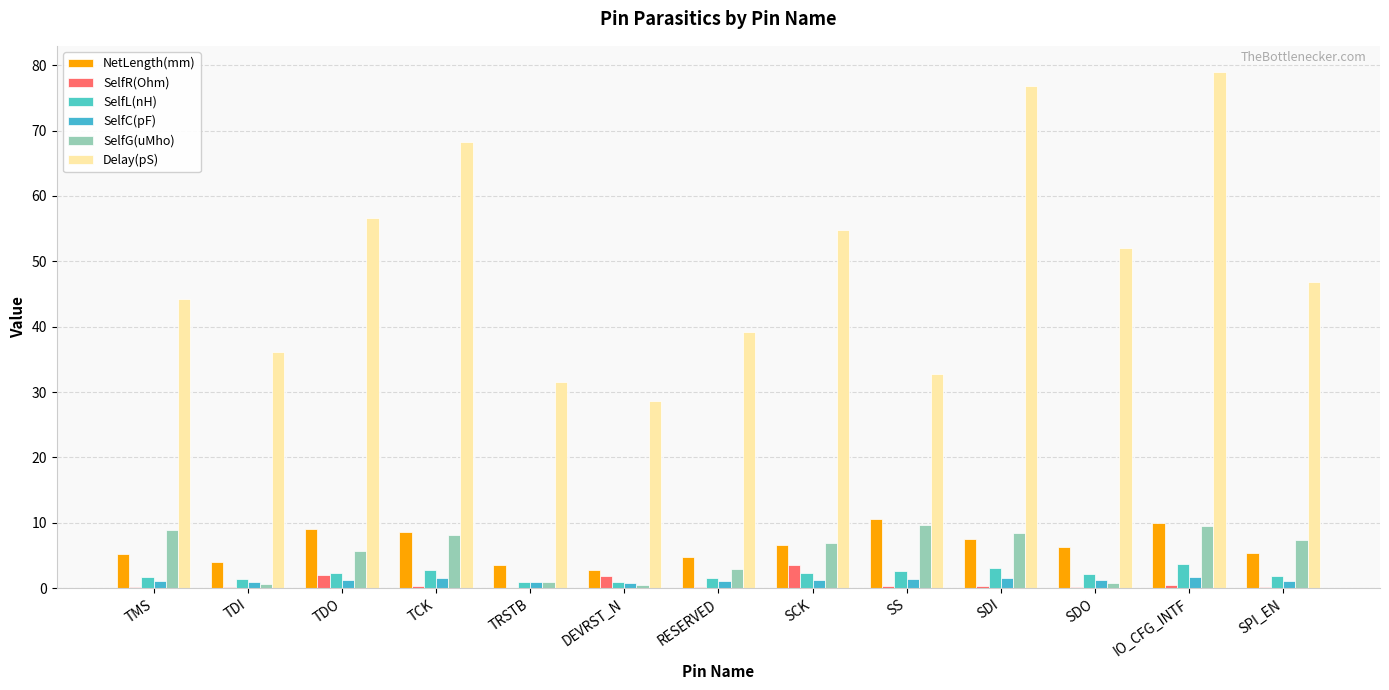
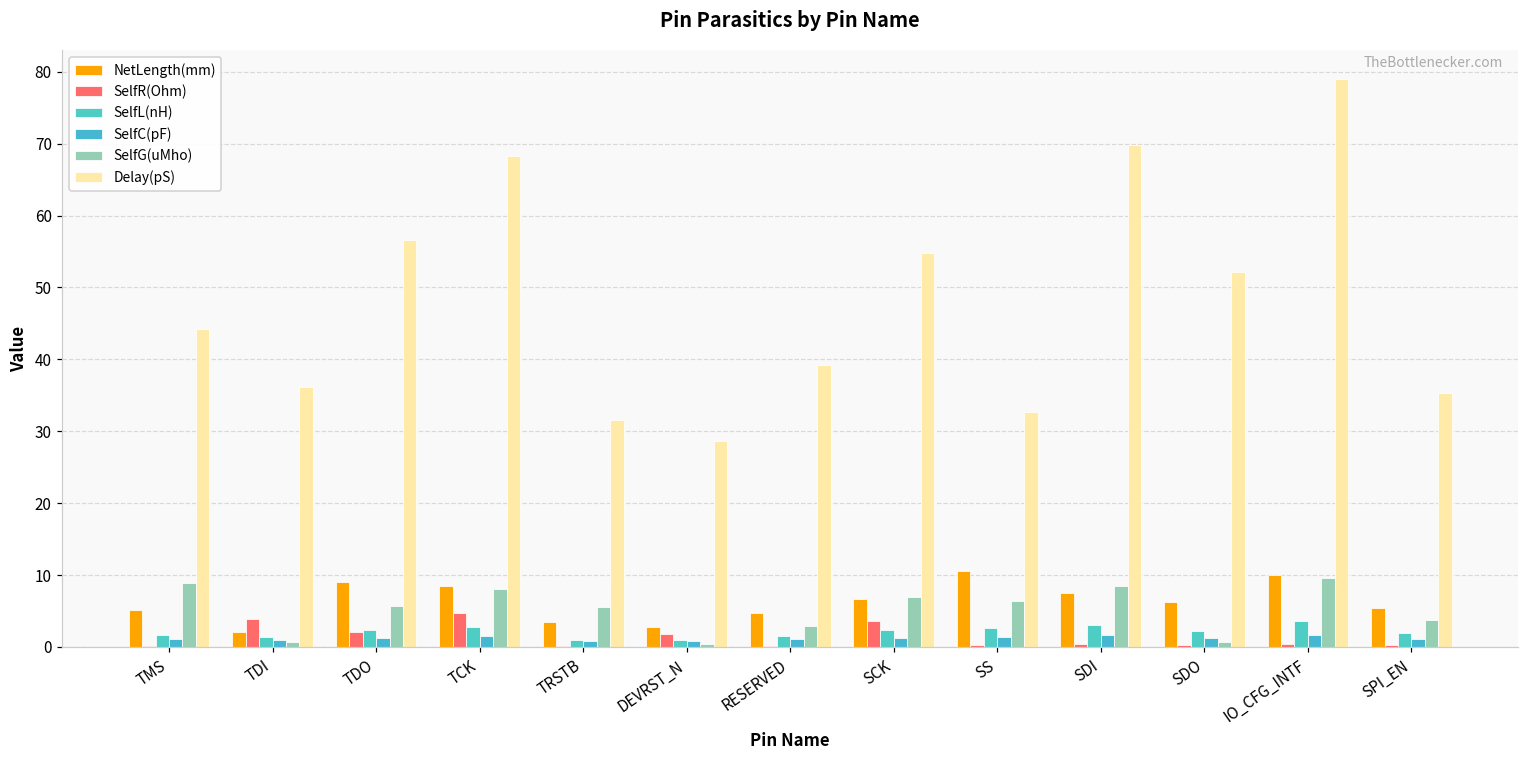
NetLength(mm), TDI: 4 -> 2
SelfR(Ohm), TDI: 0 -> 4
SelfR(Ohm), TCK: 0 -> 5
SelfG(uMho), TRSTB: 1 -> 6
SelfG(uMho), SS: 10 -> 6
Delay(pS), SDI: 77 -> 70
SelfG(uMho), SPI_EN: 7 -> 4
Delay(pS), SPI_EN: 47 -> 35
